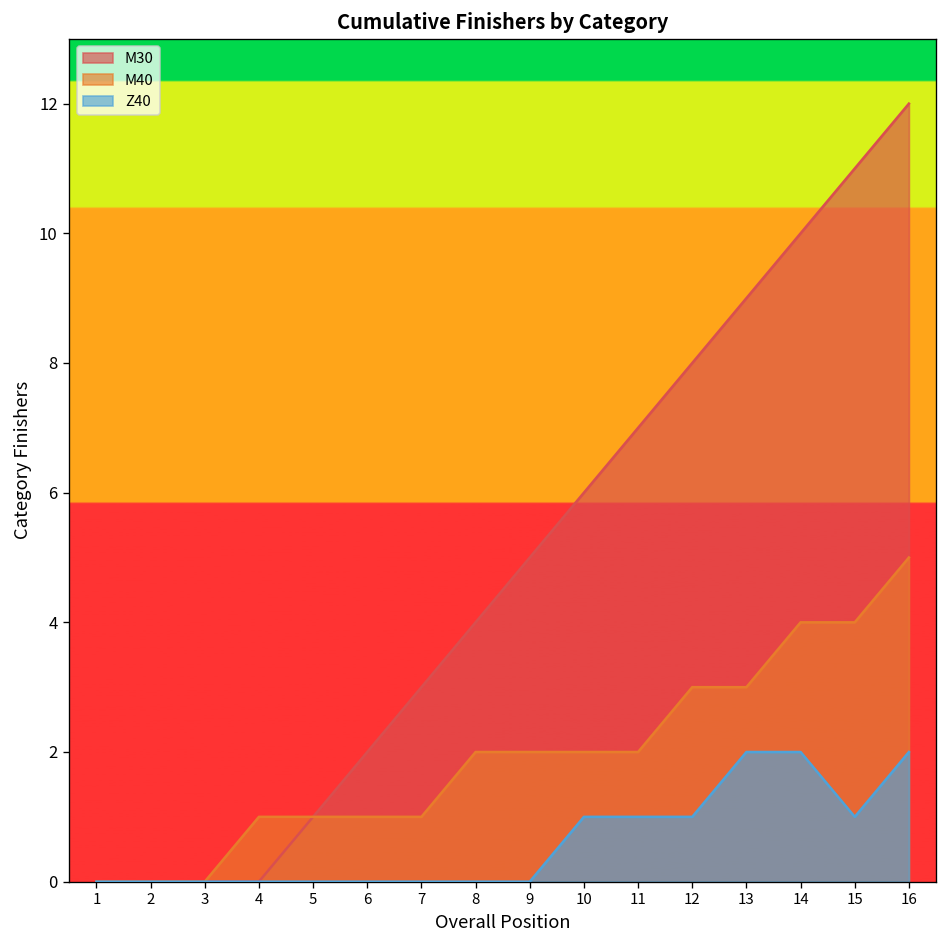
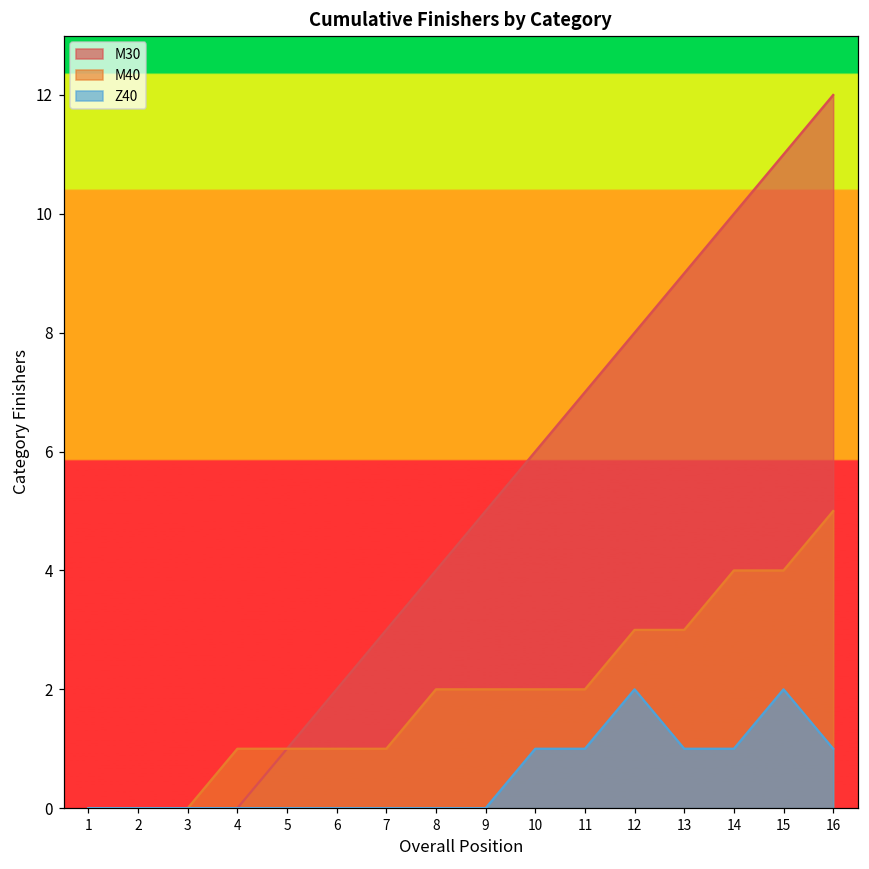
Z40, 12: 1 -> 2
Z40, 13: 2 -> 1
Z40, 14: 2 -> 1
Z40, 15: 1 -> 2
Z40, 16: 2 -> 1
